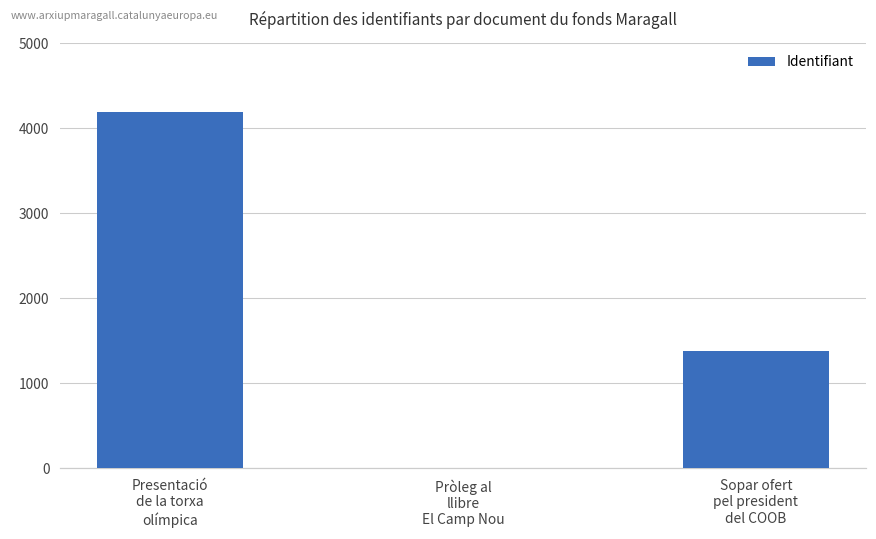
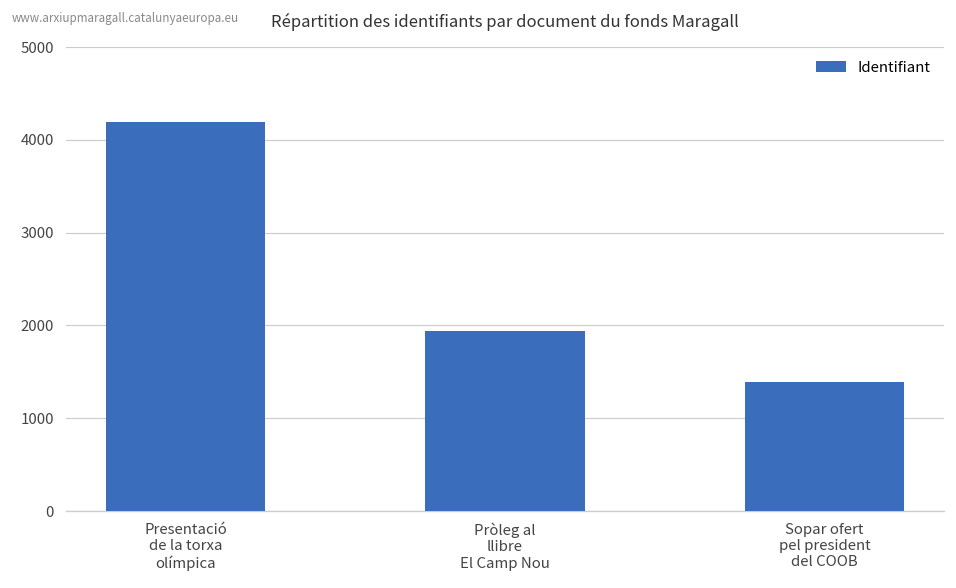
Pròleg al llibre El Camp Nou: 0 -> 1900
